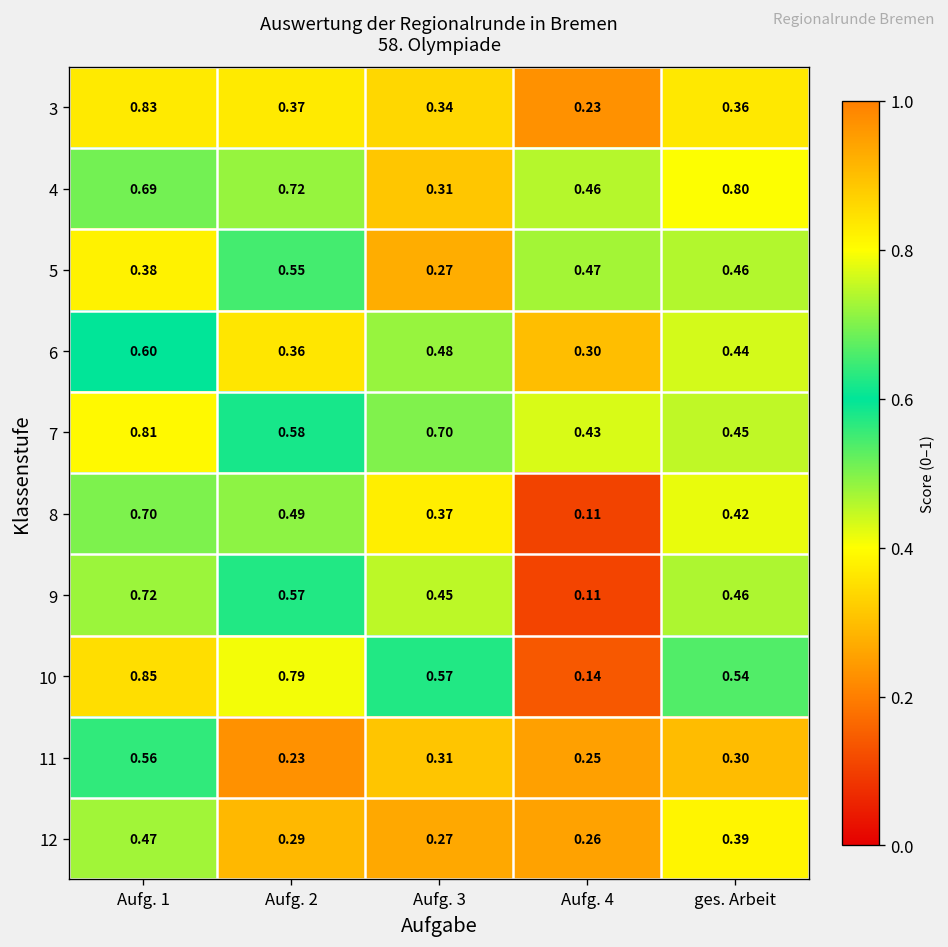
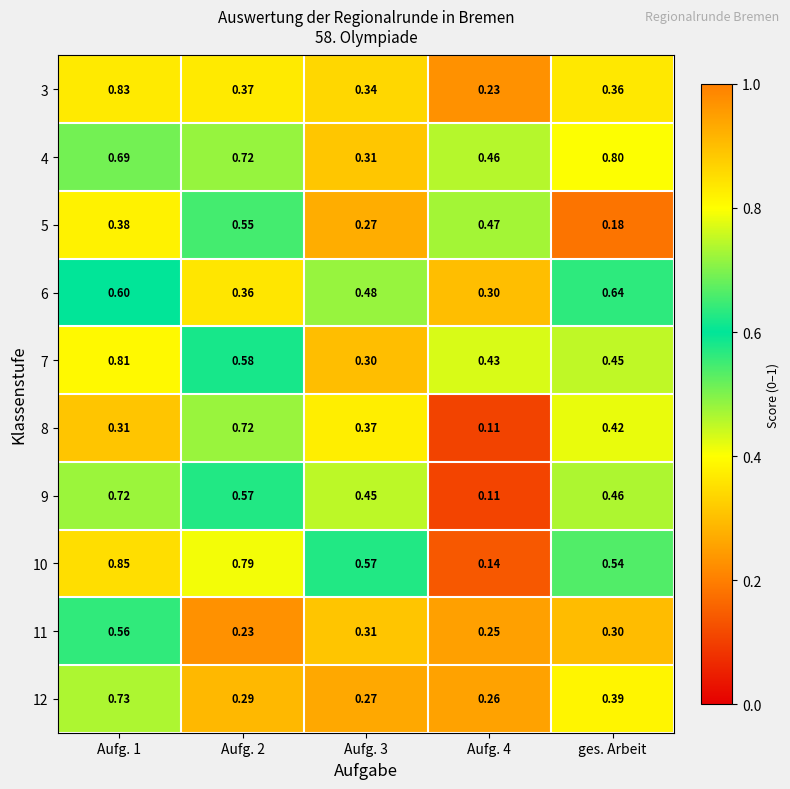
5, ges. Arbeit: 0.46 -> 0.18
6, ges. Arbeit: 0.44 -> 0.64
7, Aufg. 3: 0.70 -> 0.30
8, Aufg. 1: 0.70 -> 0.31
8, Aufg. 2: 0.49 -> 0.72
12, Aufg. 1: 0.47 -> 0.73
